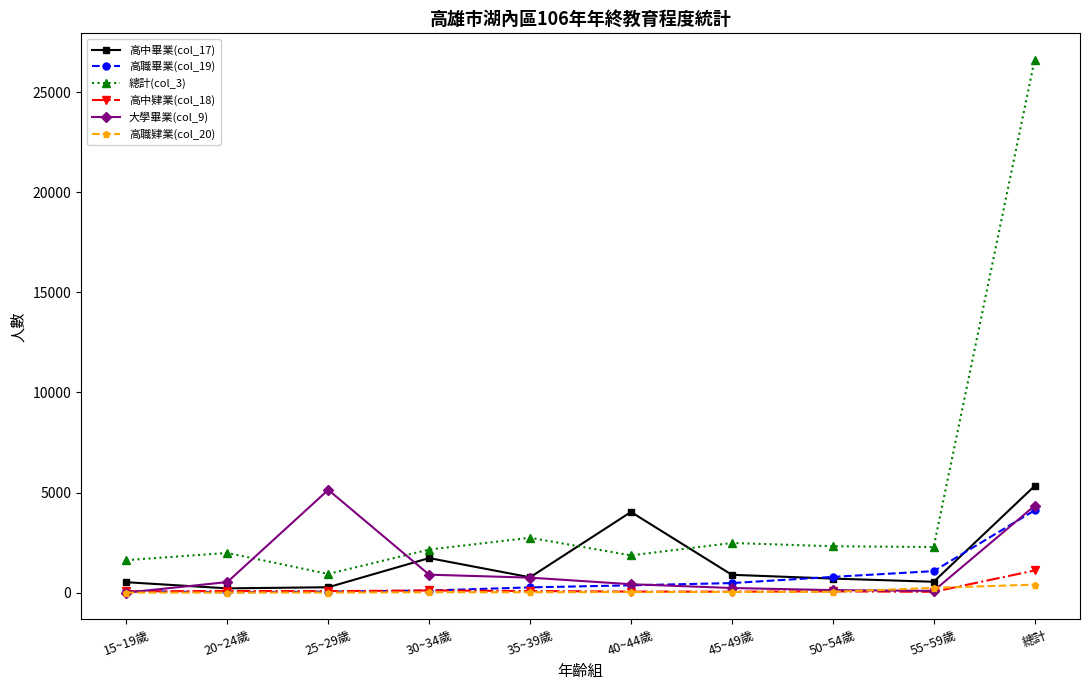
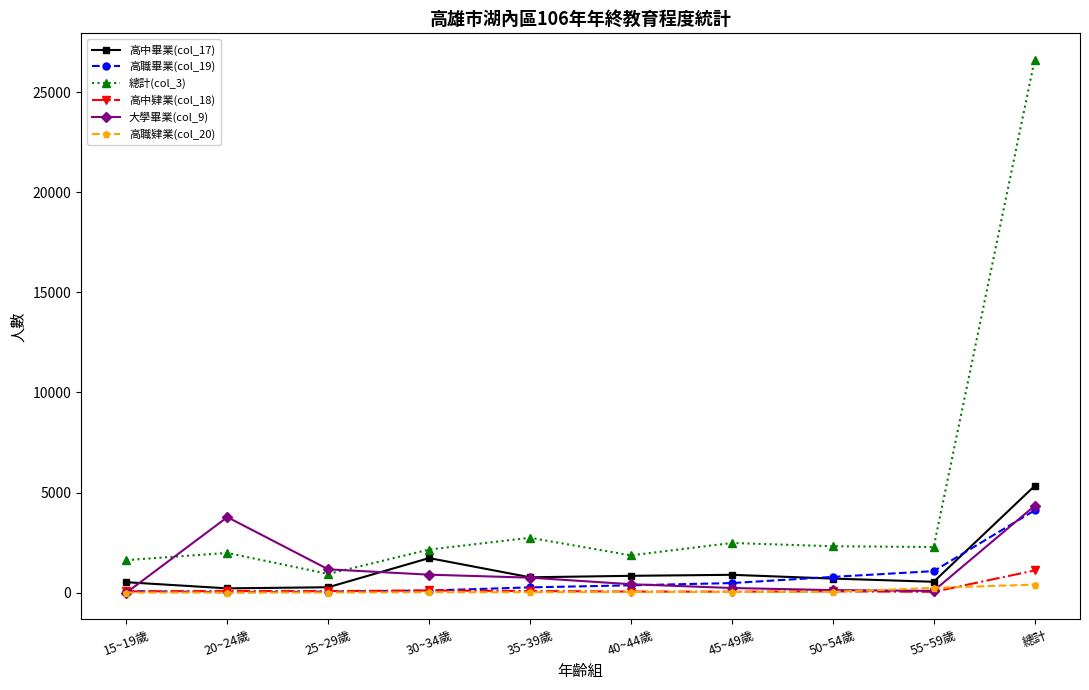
大學畢業(col_9), 20~24歲: 500 -> 3800
大學畢業(col_9), 25~29歲: 5100 -> 1200
高中畢業(col_17), 40~44歲: 4000 -> 800
